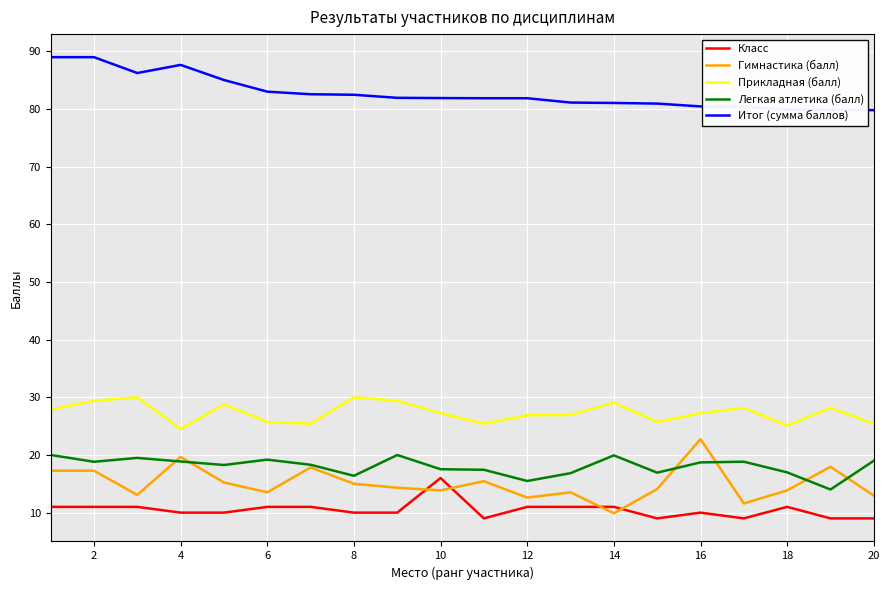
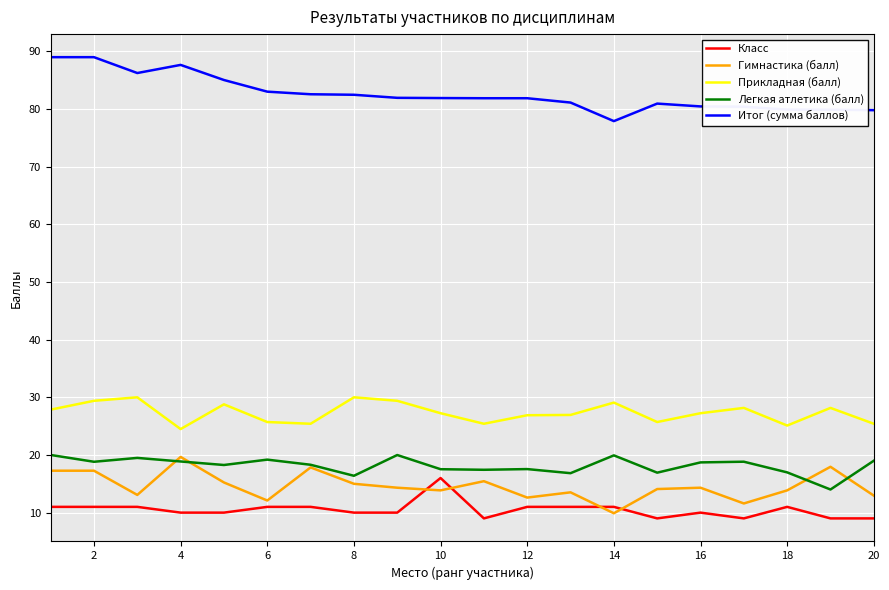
Гимнастика (балл), 6: 14 -> 12
Легкая атлетика (балл), 12: 15 -> 18
Итог (сумма баллов), 14: 81 -> 78
Гимнастика (балл), 16: 23 -> 14
